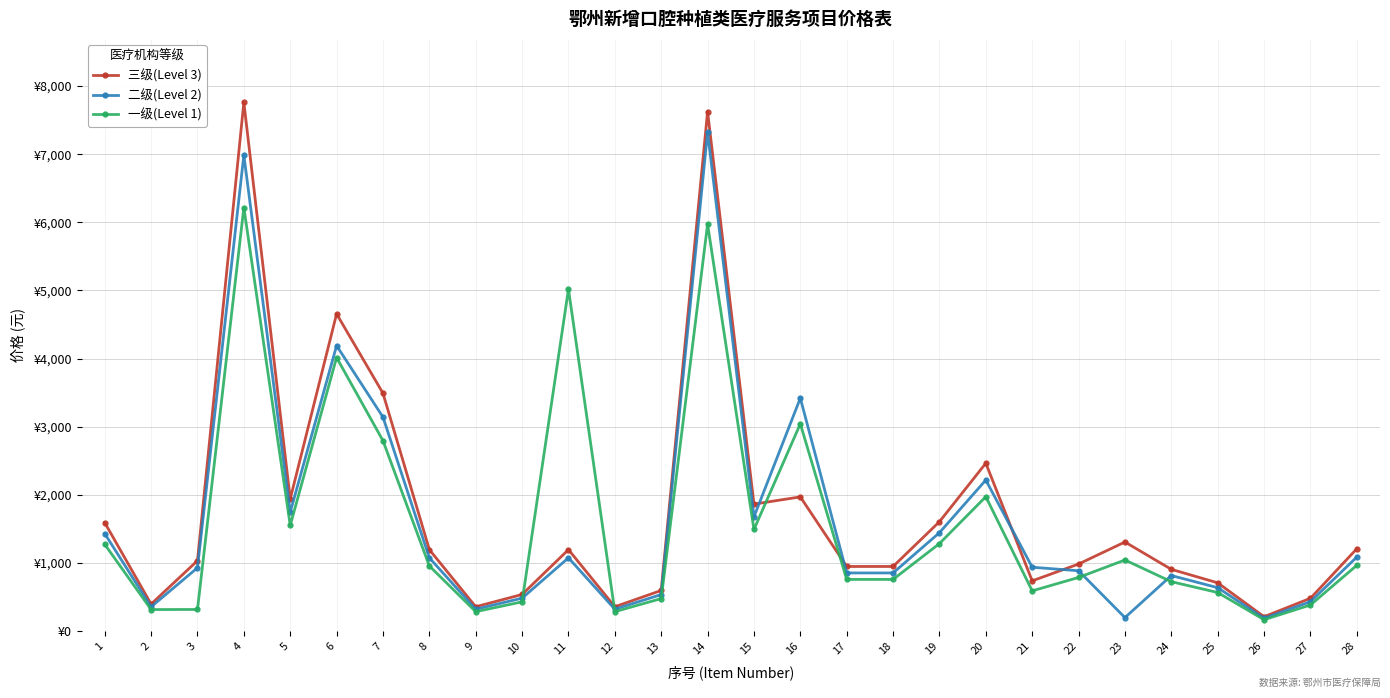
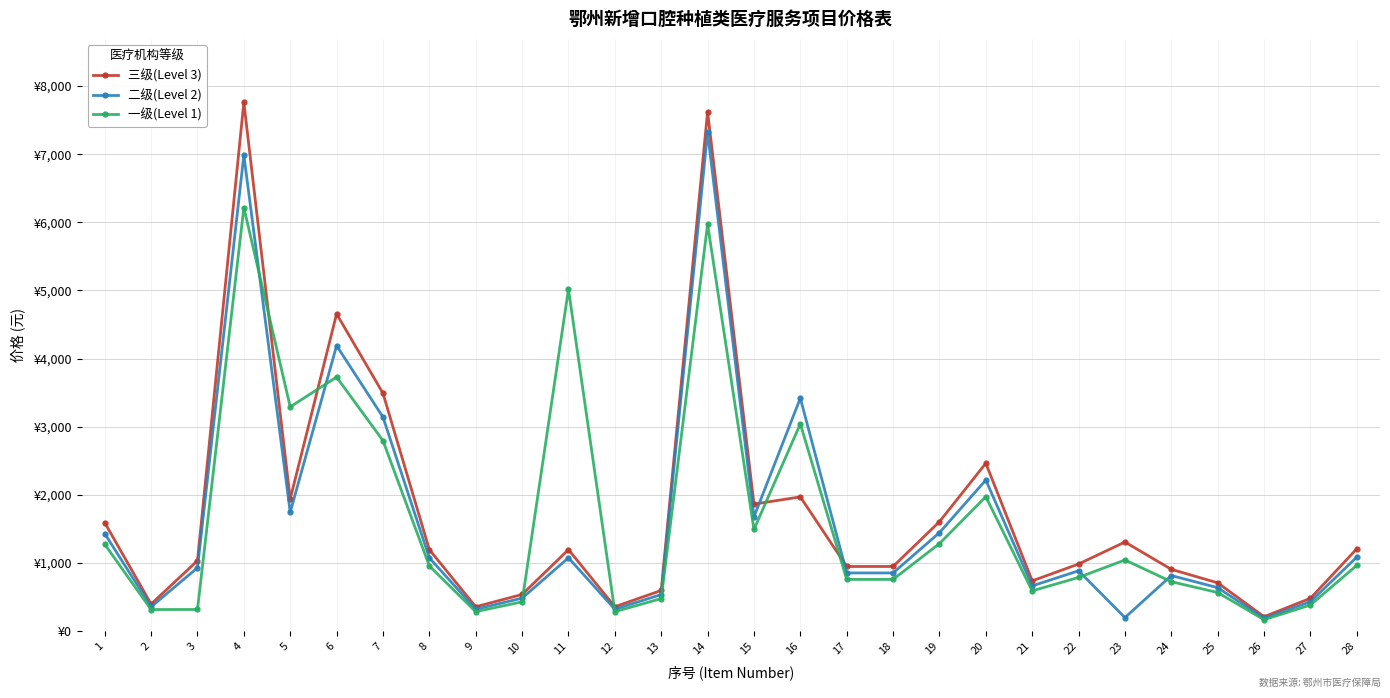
一级(Level 1), 5: ¥1,600 -> ¥3,300
一级(Level 1), 6: ¥4,000 -> ¥3,700
二级(Level 2), 21: ¥900 -> ¥700
